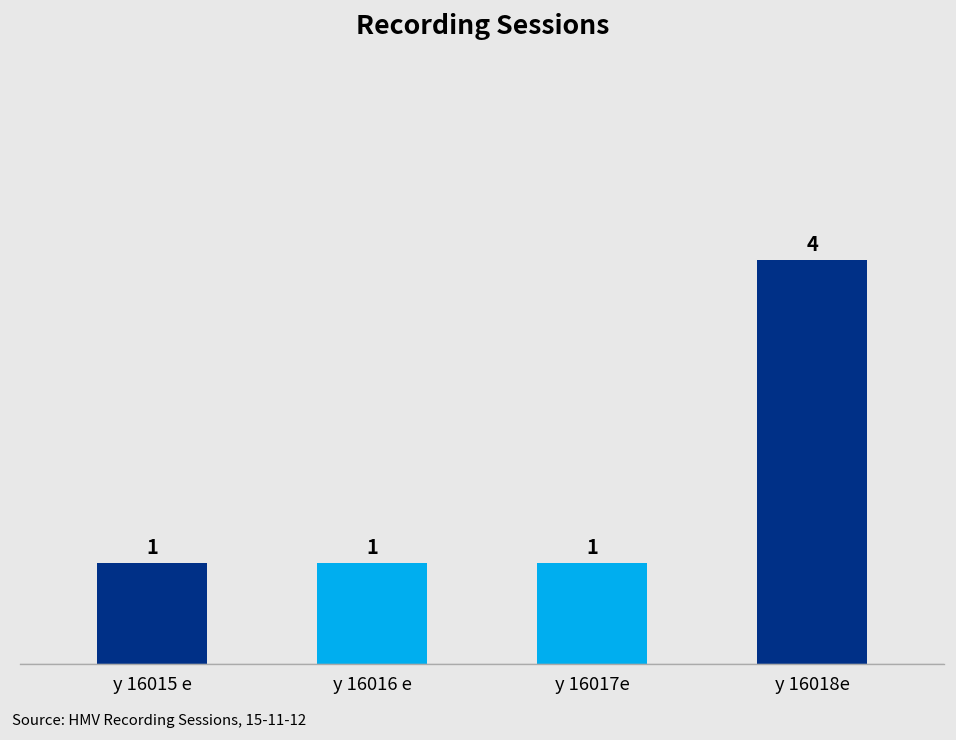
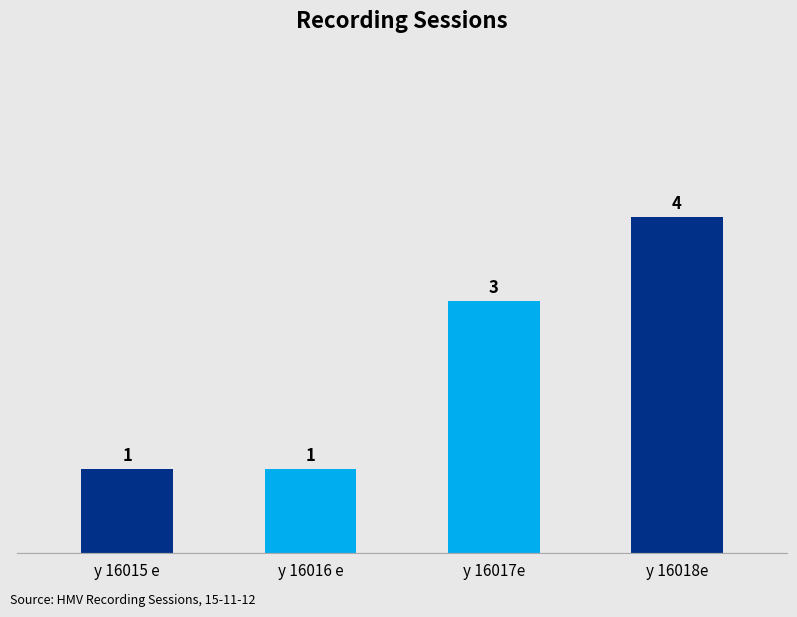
y 16017e: 1 -> 3
